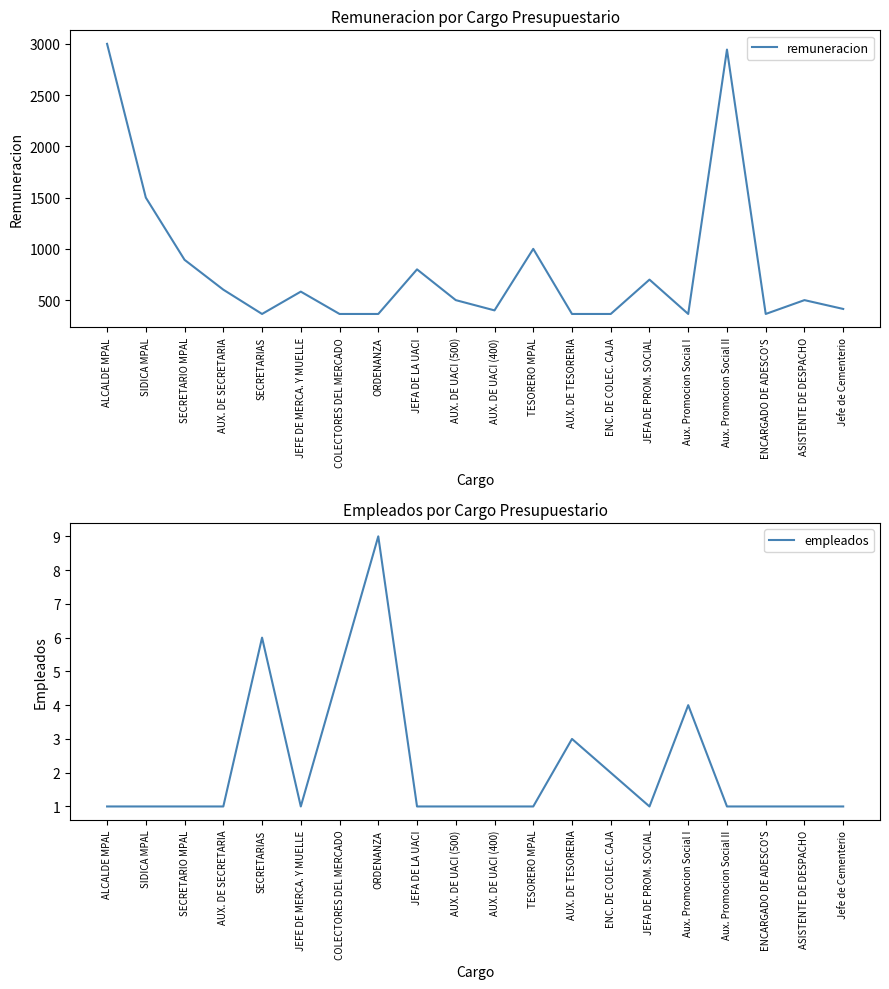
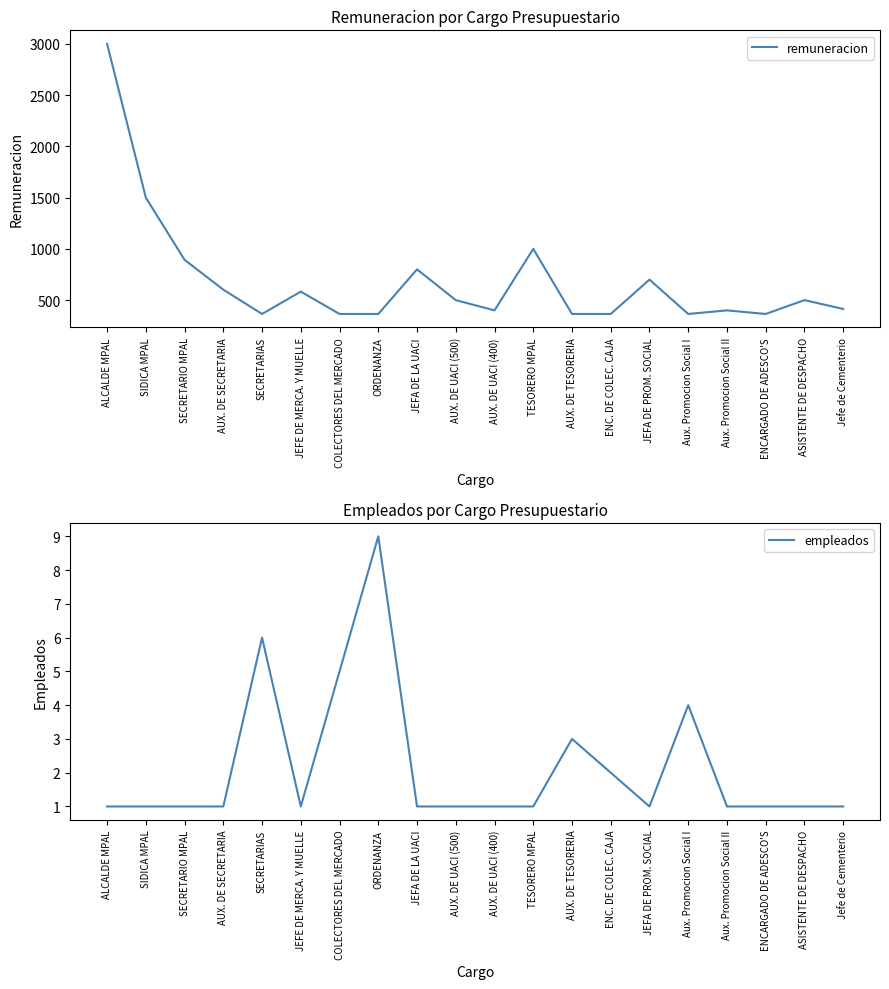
Remuneracion por Cargo Presupuestario, Aux. Promocion Social II: 2940 -> 400
